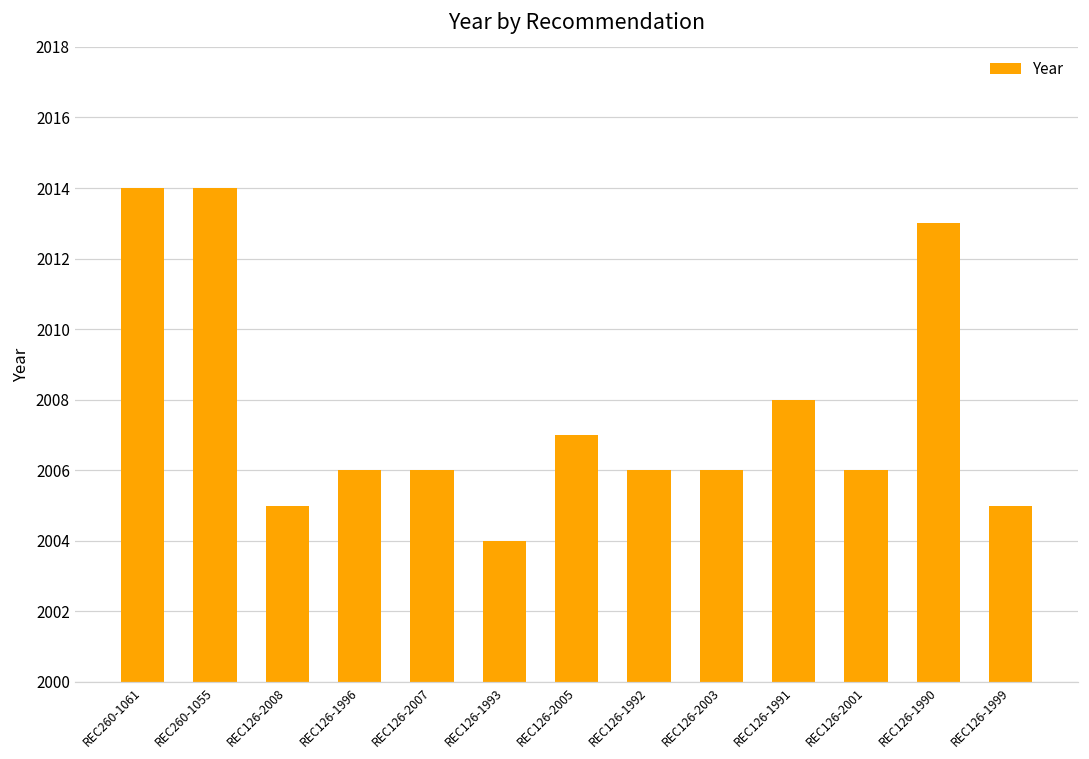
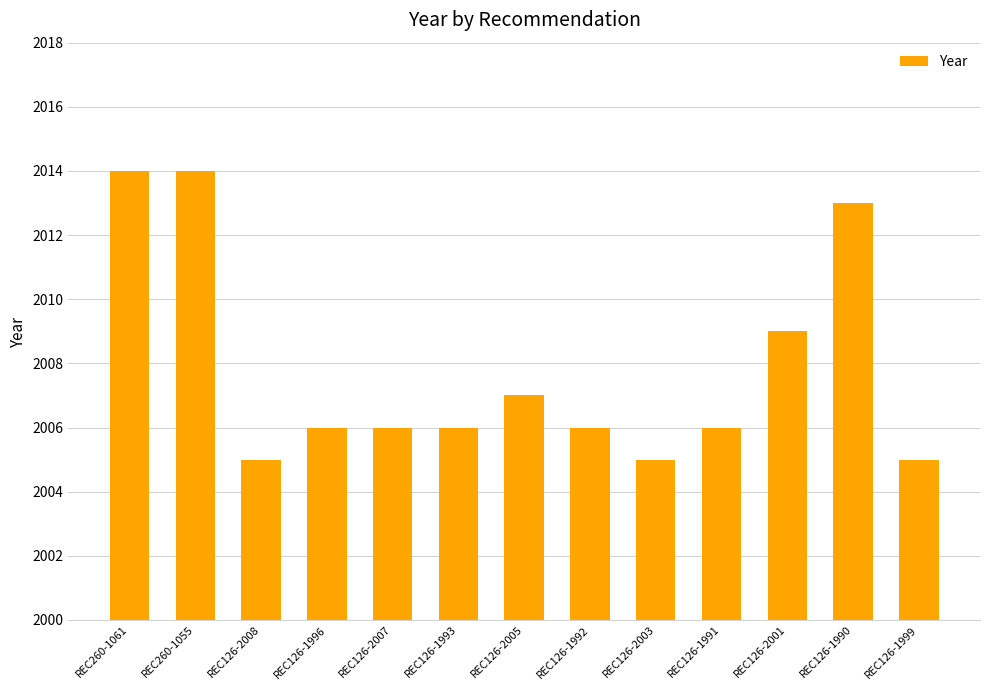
REC126-1993: 2004 -> 2006
REC126-2003: 2006 -> 2005
REC126-1991: 2008 -> 2006
REC126-2001: 2006 -> 2009
